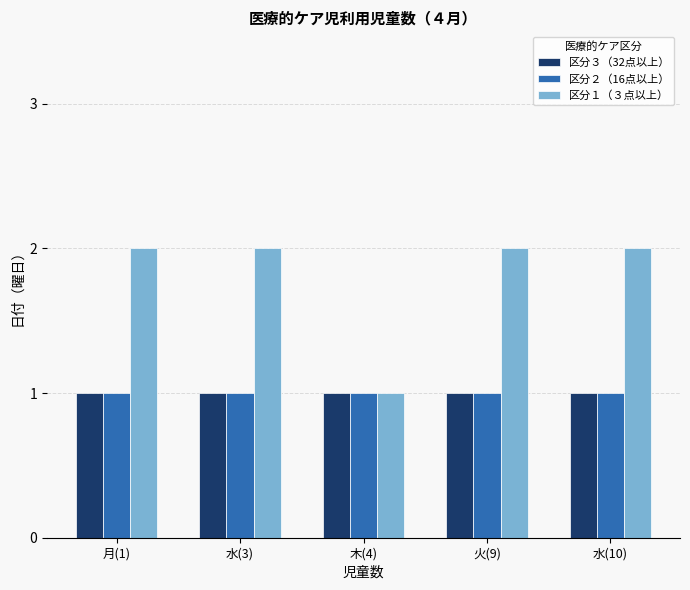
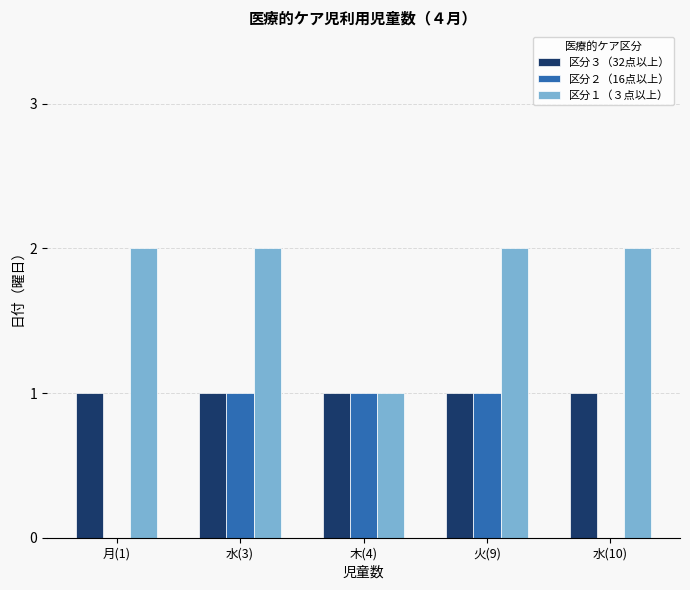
区分２（16点以上）, 月(1): 1 -> 0
区分２（16点以上）, 水(10): 1 -> 0
